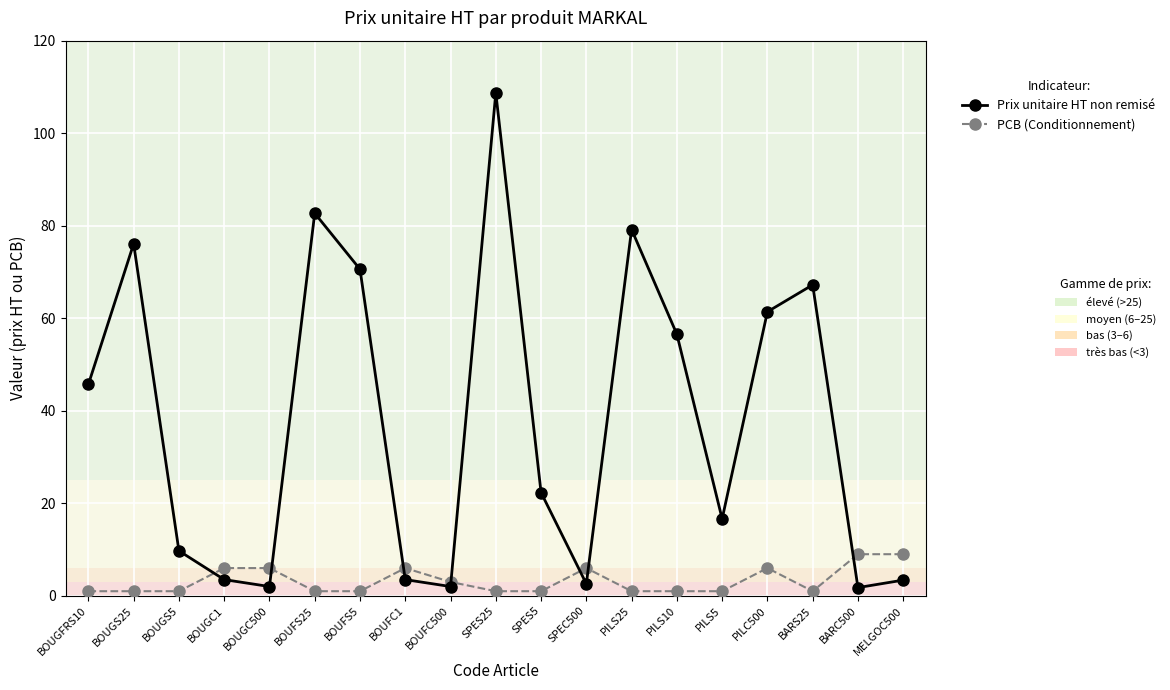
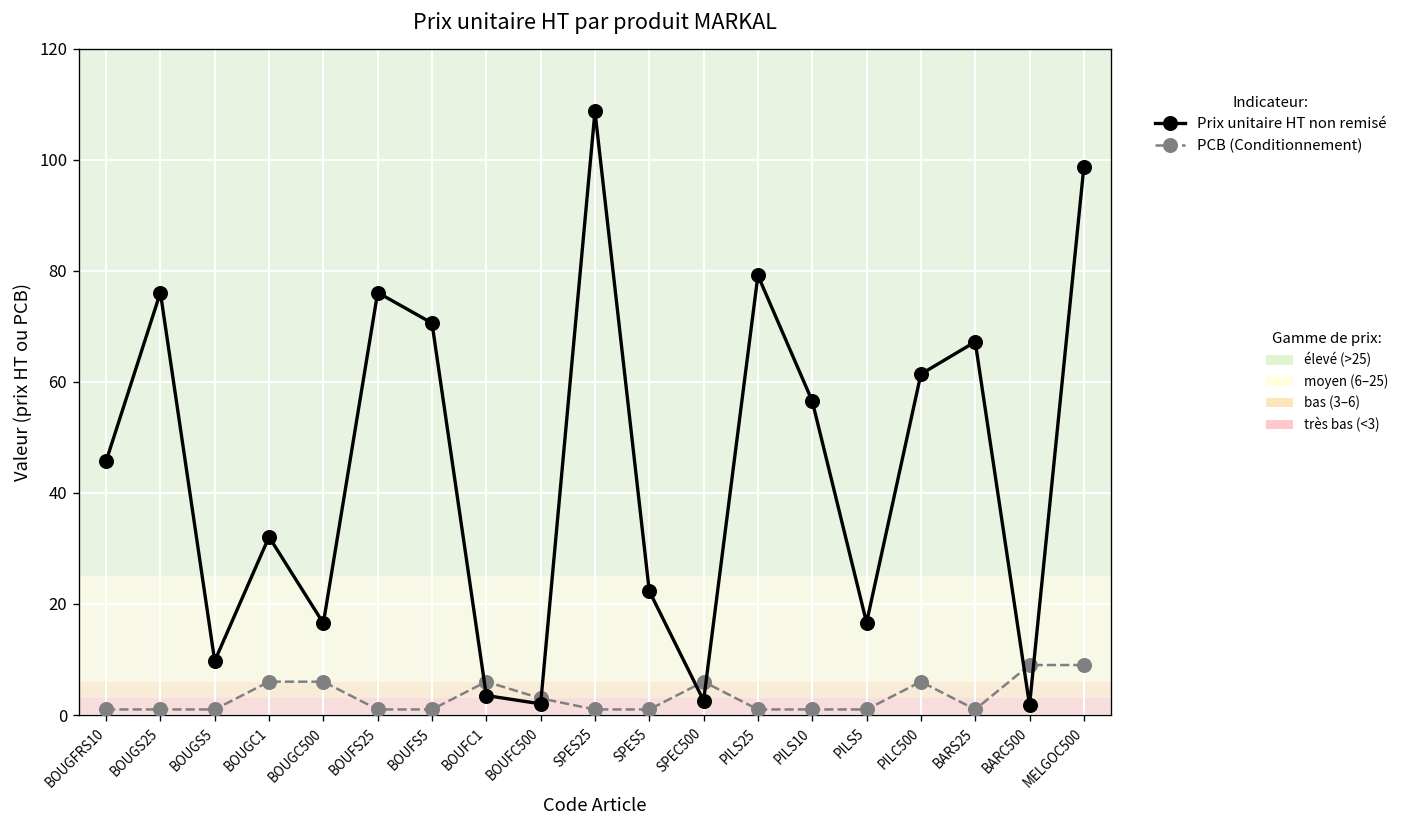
Prix unitaire HT non remisé, BOUGC1: 4 -> 32
Prix unitaire HT non remisé, BOUGC500: 2 -> 17
Prix unitaire HT non remisé, BOUFS25: 83 -> 76
Prix unitaire HT non remisé, MELGOC500: 3 -> 99
